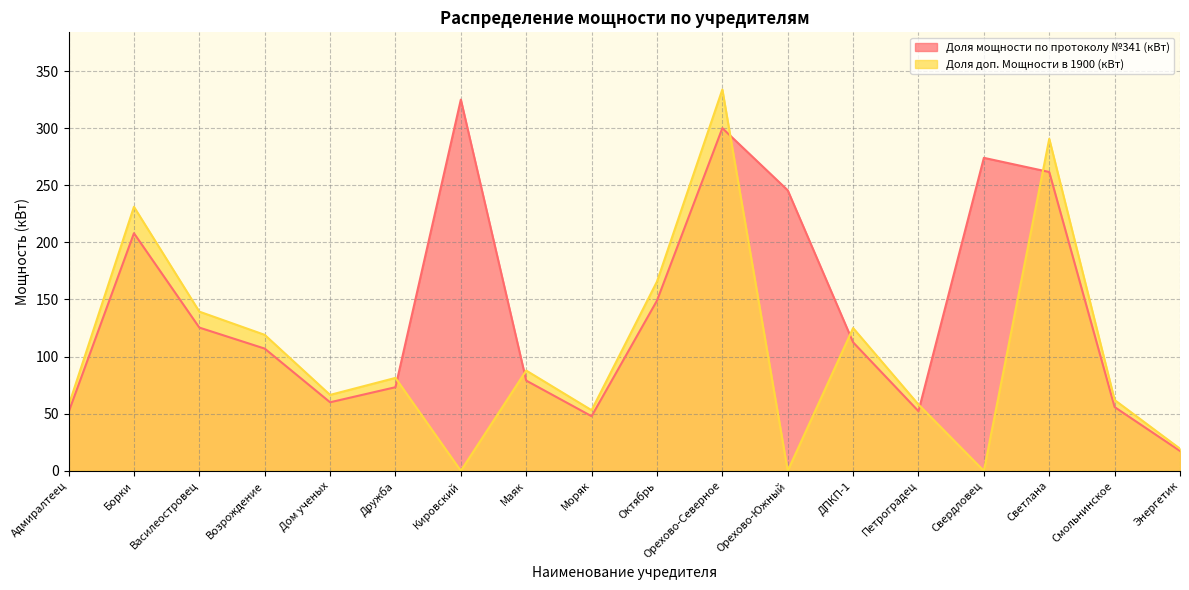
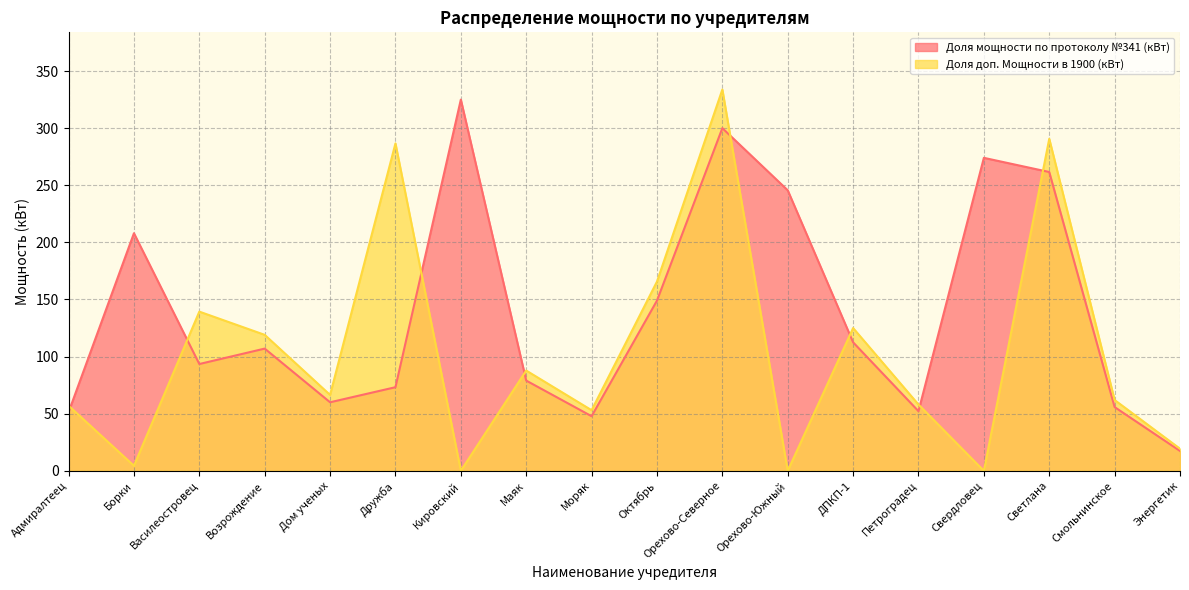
Доля доп. Мощности в 1900 (кВт), Борки: 231 -> 4
Доля мощности по протоколу №341 (кВт), Василеостровец: 125 -> 94
Доля доп. Мощности в 1900 (кВт), Дружба: 81 -> 287
